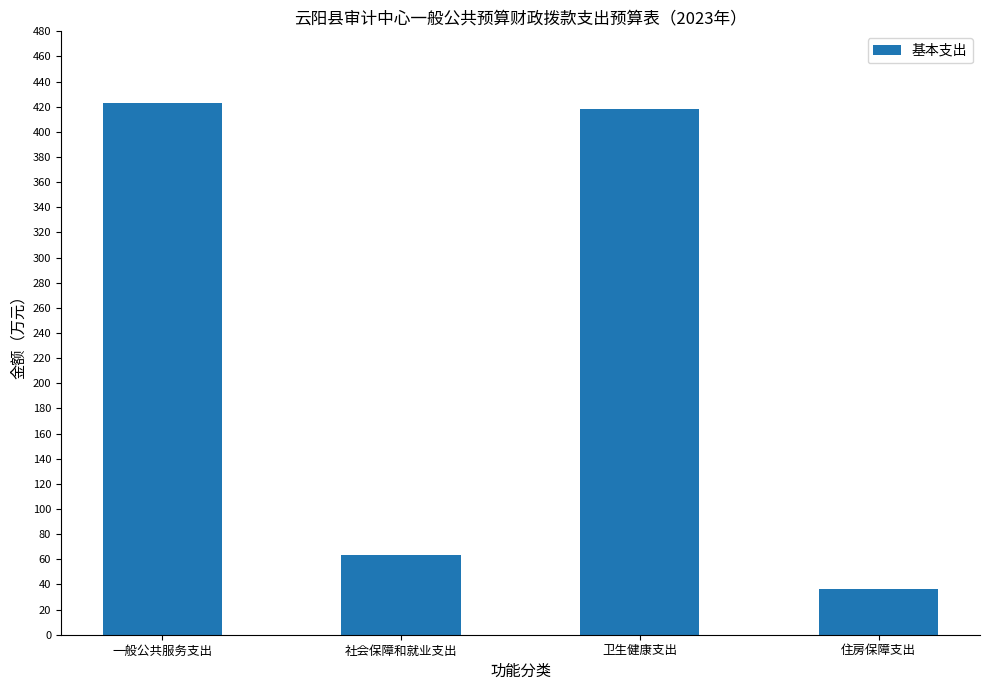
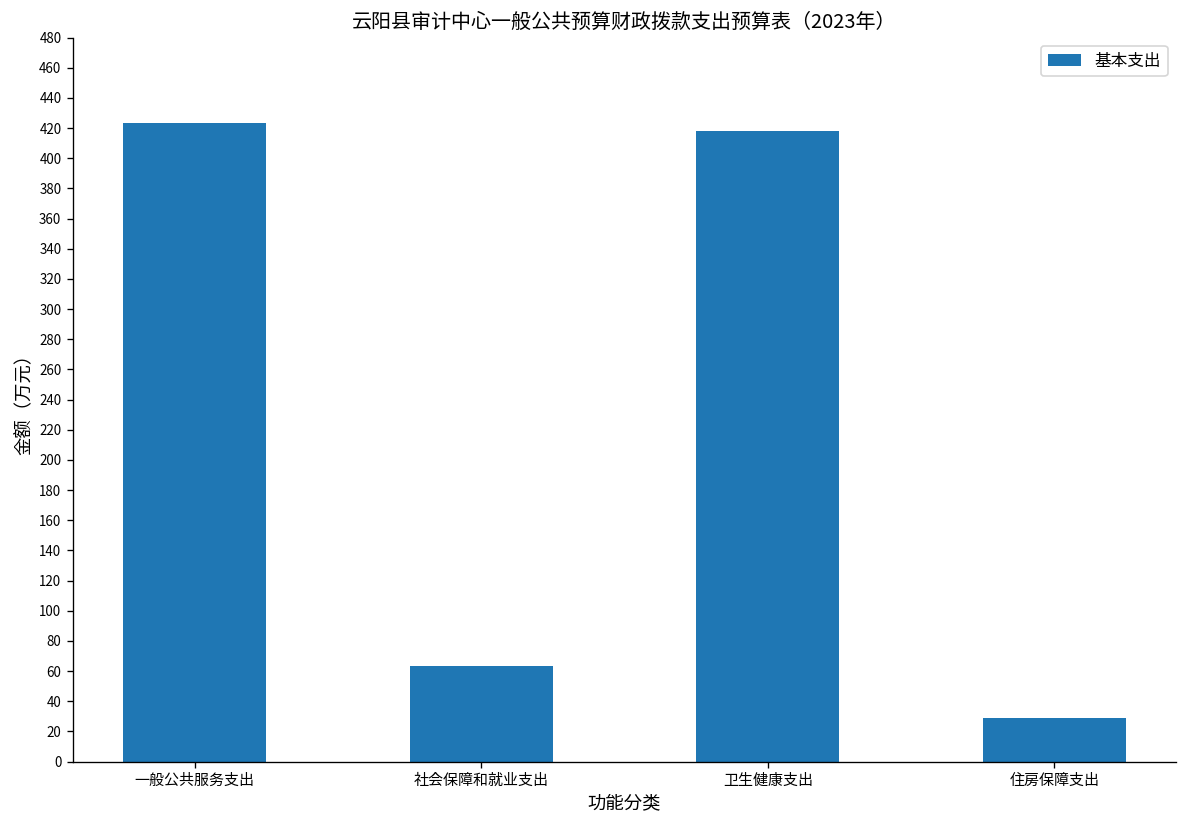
住房保障支出: 37 -> 29
